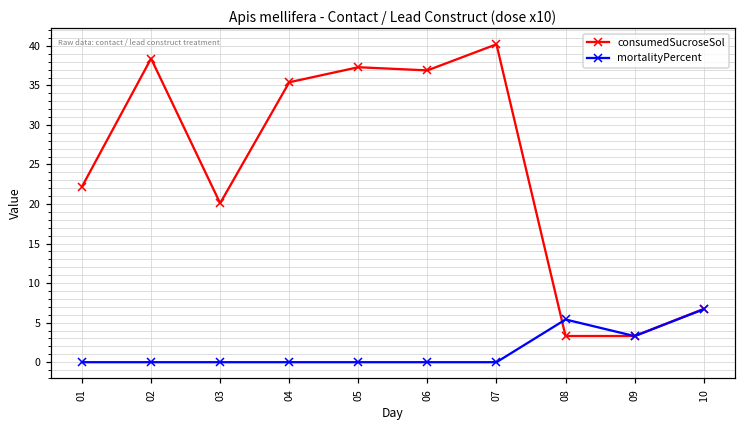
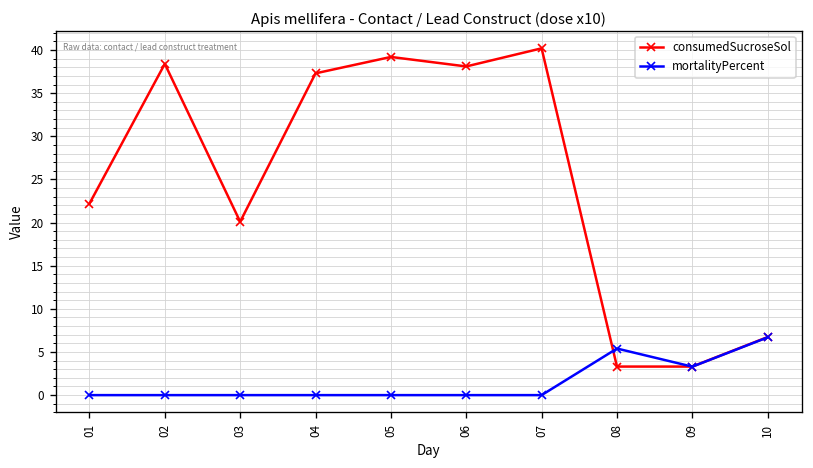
consumedSucroseSol, 04: 35 -> 37
consumedSucroseSol, 05: 37 -> 39
consumedSucroseSol, 06: 37 -> 38
